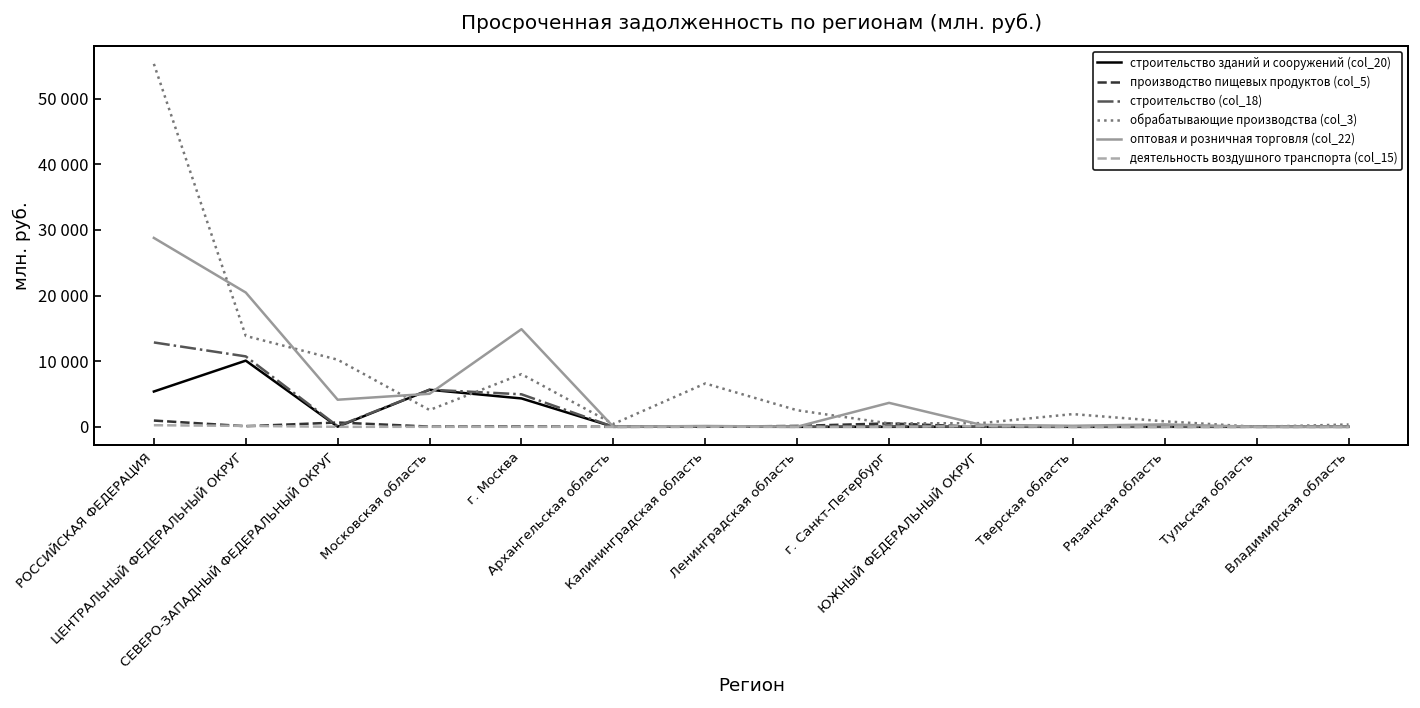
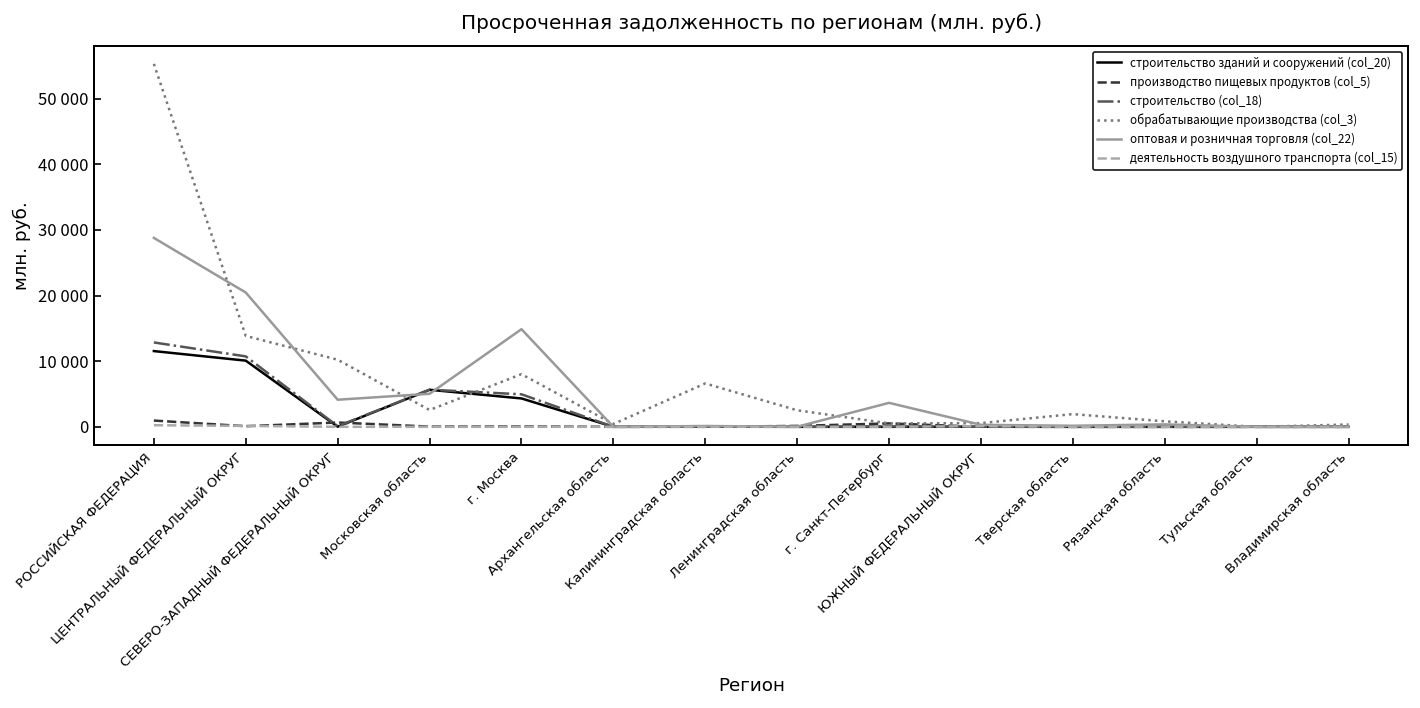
строительство зданий и сооружений (col_20), РОССИЙСКАЯ ФЕДЕРАЦИЯ: 5000 -> 12000
